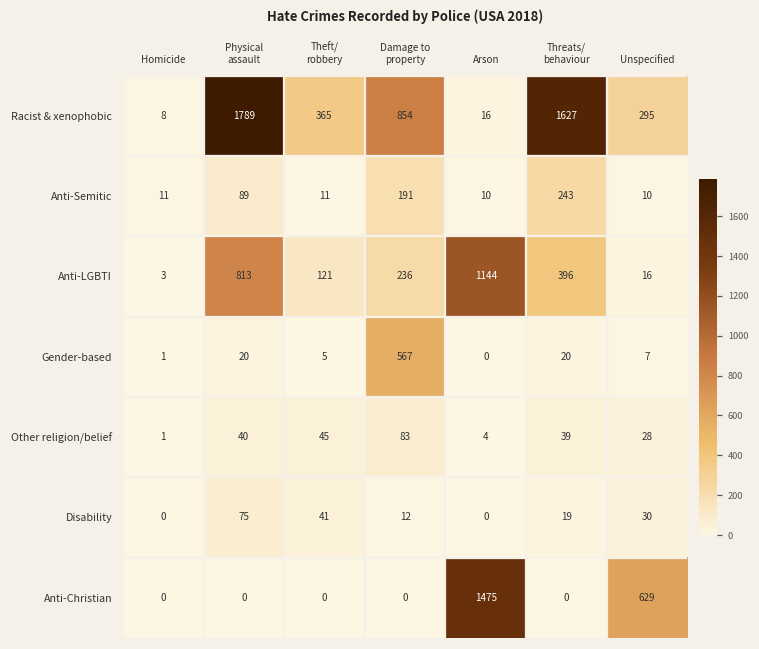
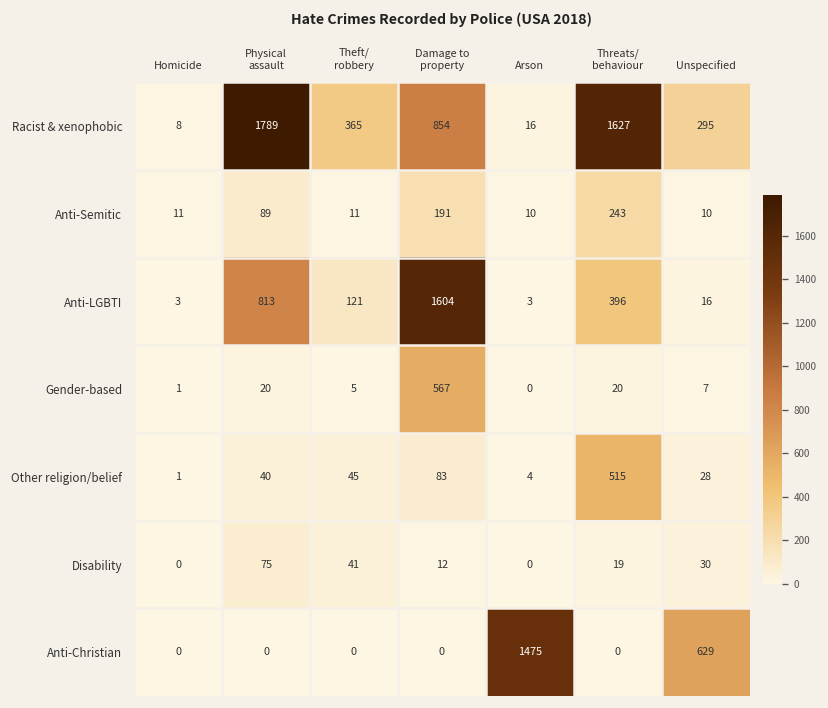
Anti-LGBTI, Damage to property: 236 -> 1604
Anti-LGBTI, Arson: 1144 -> 3
Other religion/belief, Threats/ behaviour: 39 -> 515
